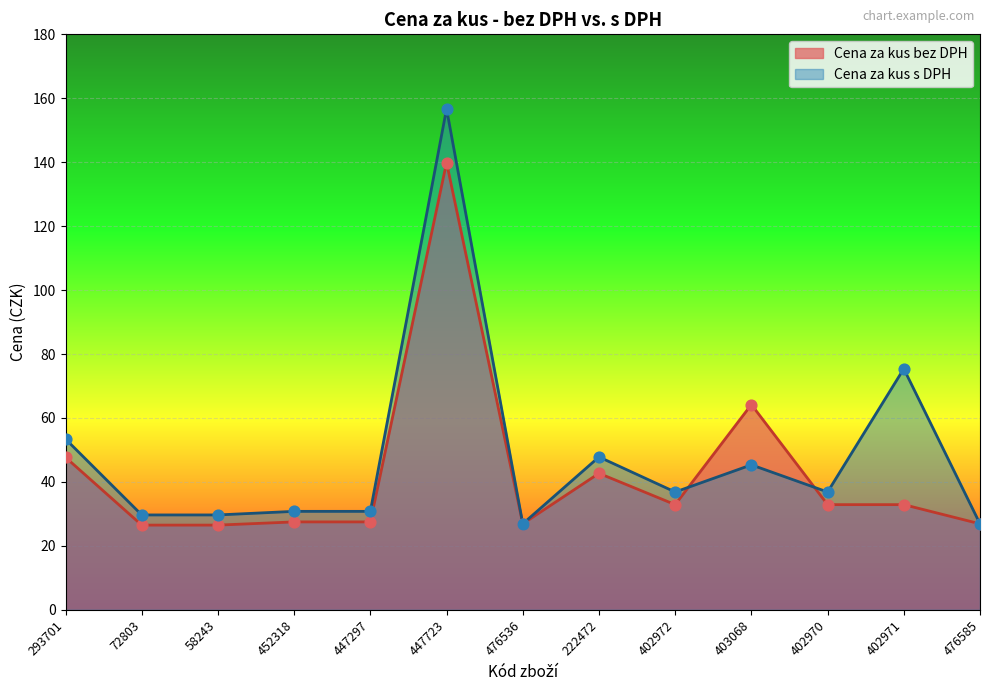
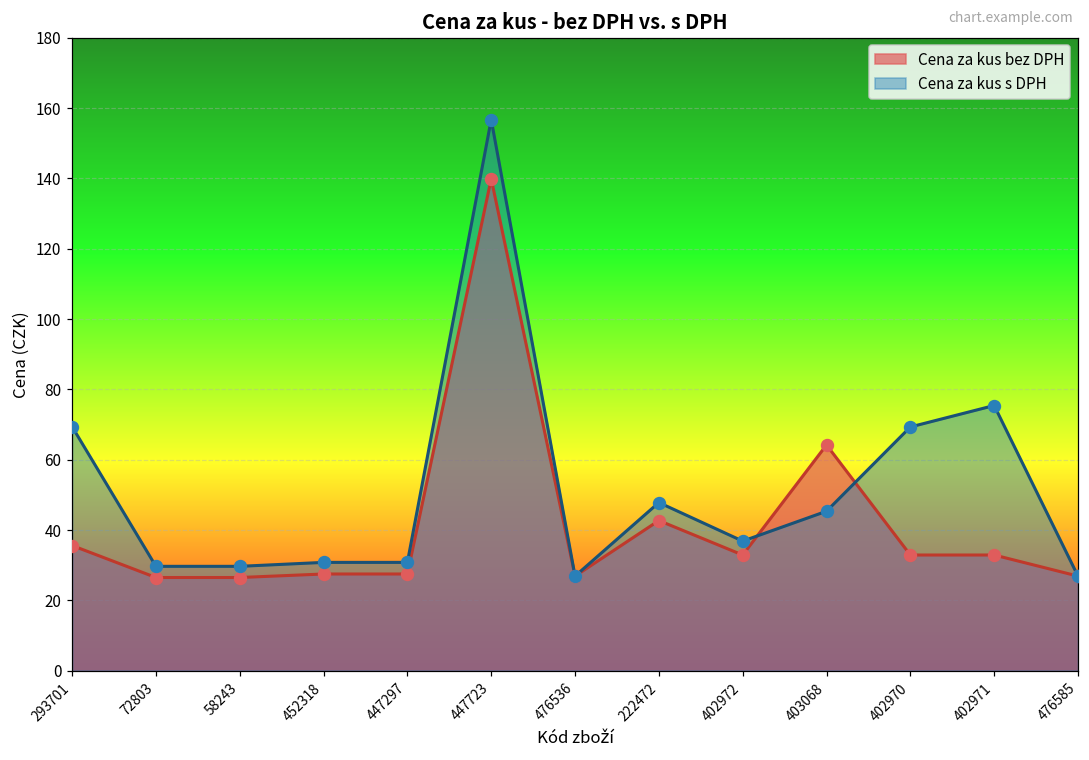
Cena za kus bez DPH, 293701: 48 -> 36
Cena za kus s DPH, 293701: 53 -> 69
Cena za kus s DPH, 402970: 37 -> 69
